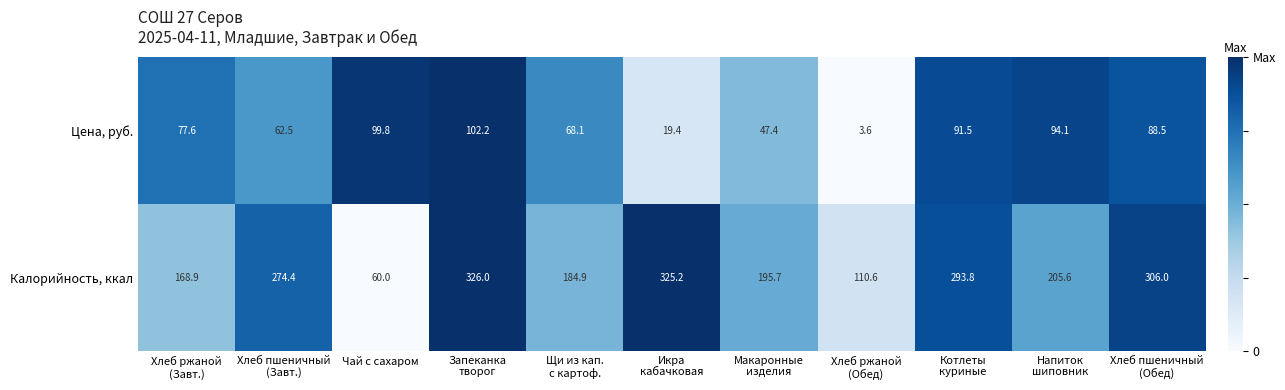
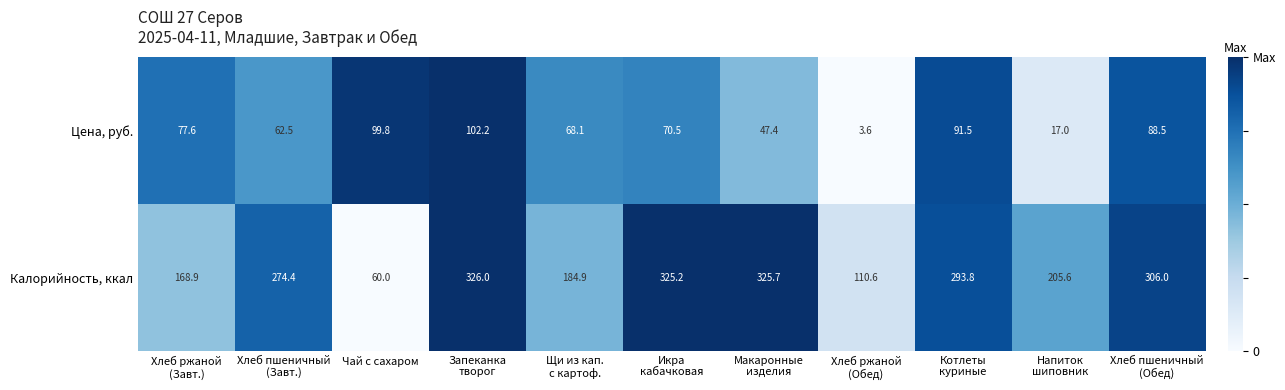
Цена, руб., Икра кабачковая: 19.4 -> 70.5
Цена, руб., Напиток шиповник: 94.1 -> 17.0
Калорийность, ккал, Макаронные изделия: 195.7 -> 325.7
